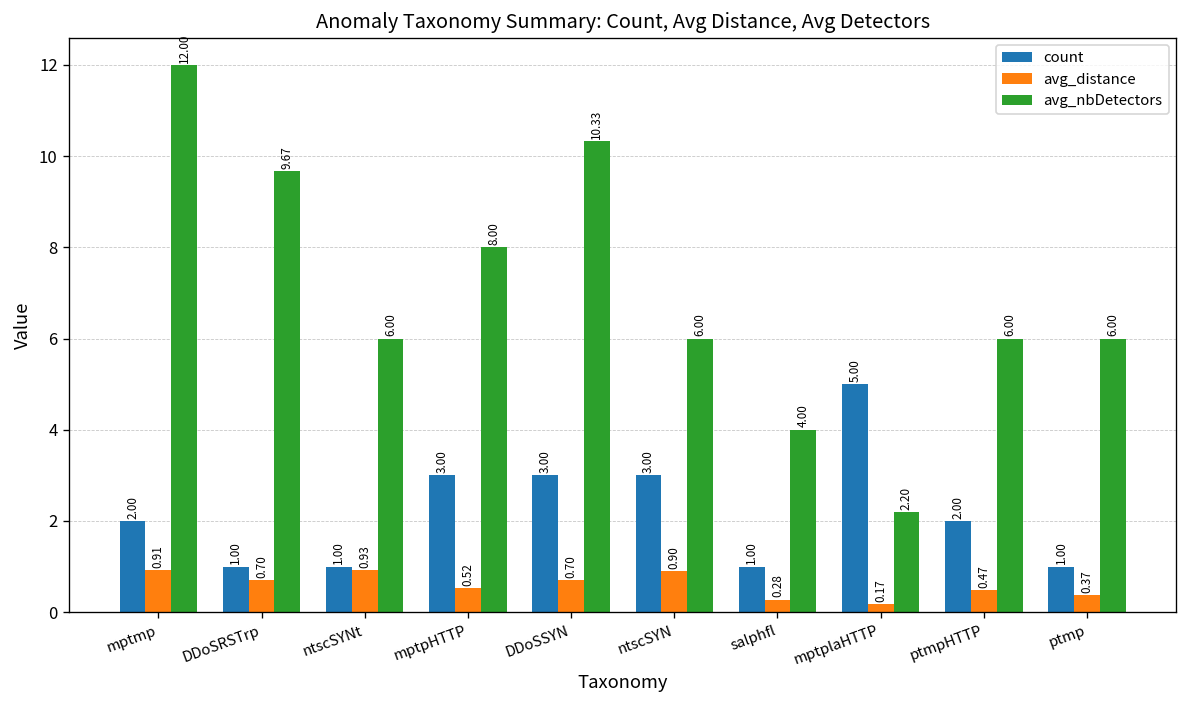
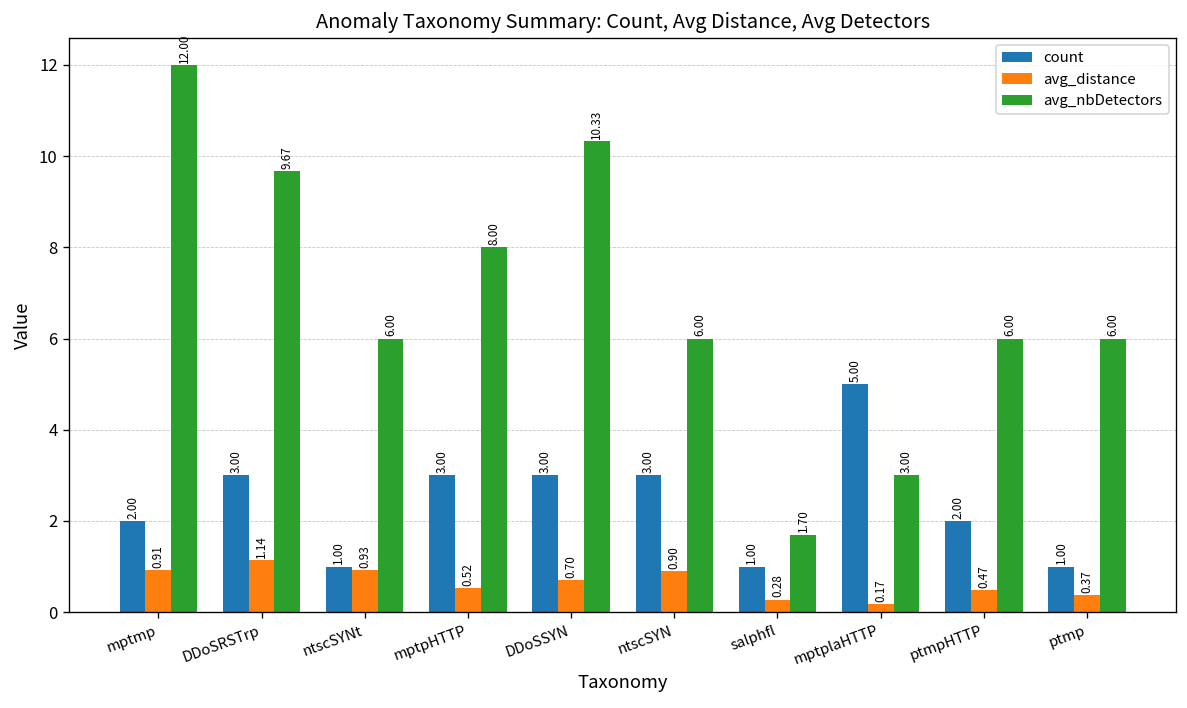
count, DDoSRSTrp: 1.00 -> 3.00
avg_distance, DDoSRSTrp: 0.70 -> 1.14
avg_nbDetectors, salphfl: 4.00 -> 1.70
avg_nbDetectors, mptplaHTTP: 2.20 -> 3.00
